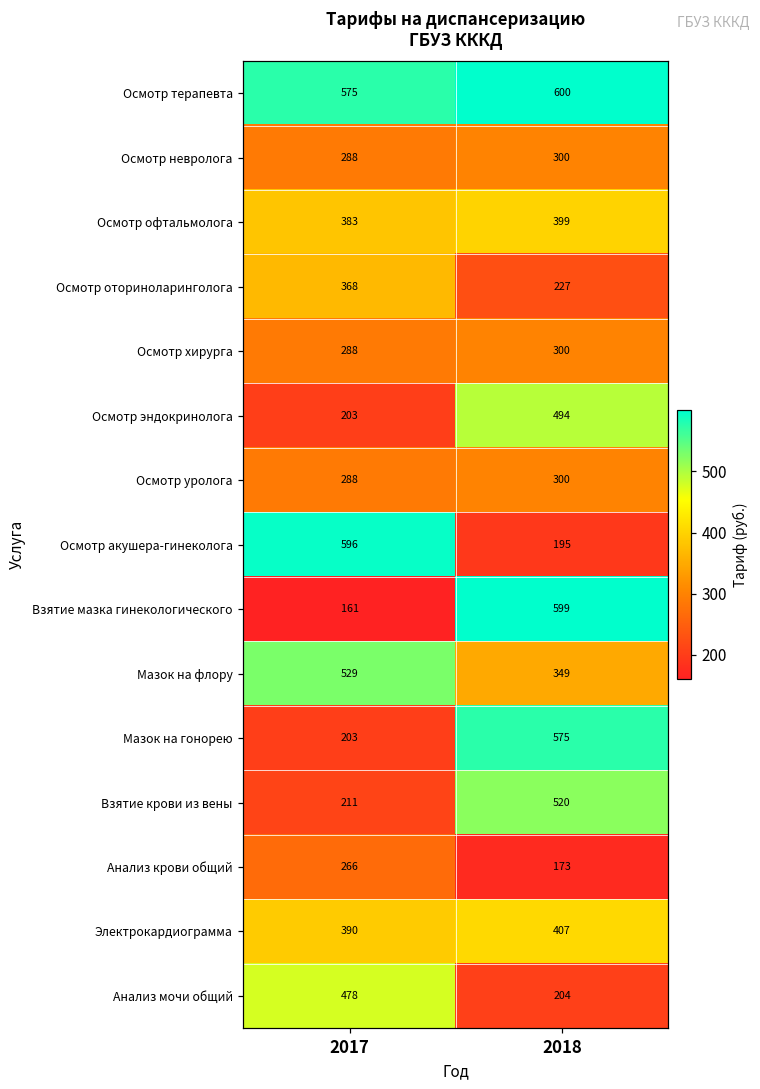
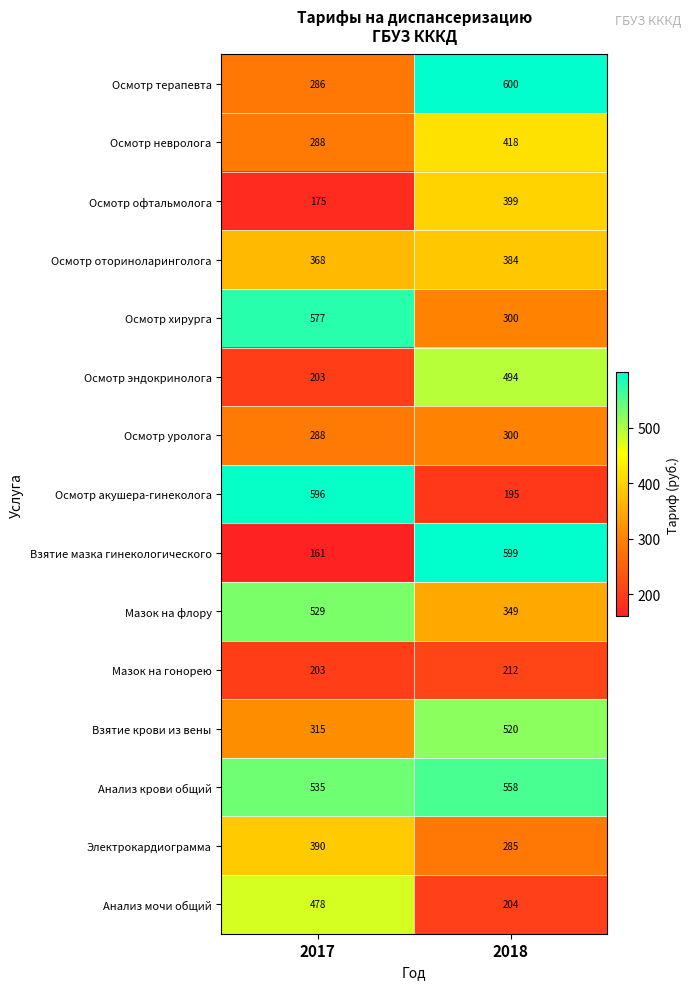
Осмотр терапевта, 2017: 575 -> 286
Осмотр невролога, 2018: 300 -> 418
Осмотр офтальмолога, 2017: 383 -> 175
Осмотр оториноларинголога, 2018: 227 -> 384
Осмотр хирурга, 2017: 288 -> 577
Мазок на гонорею, 2018: 575 -> 212
Взятие крови из вены, 2017: 211 -> 315
Анализ крови общий, 2017: 266 -> 535
Анализ крови общий, 2018: 173 -> 558
Электрокардиограмма, 2018: 407 -> 285
